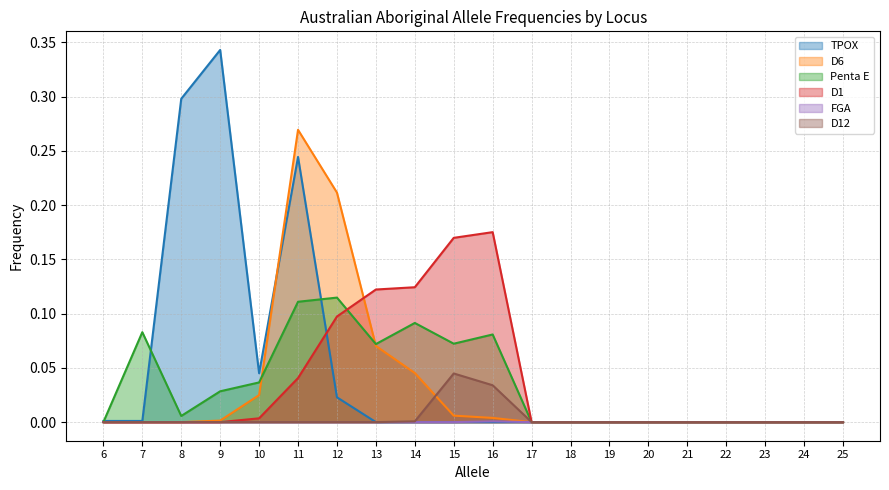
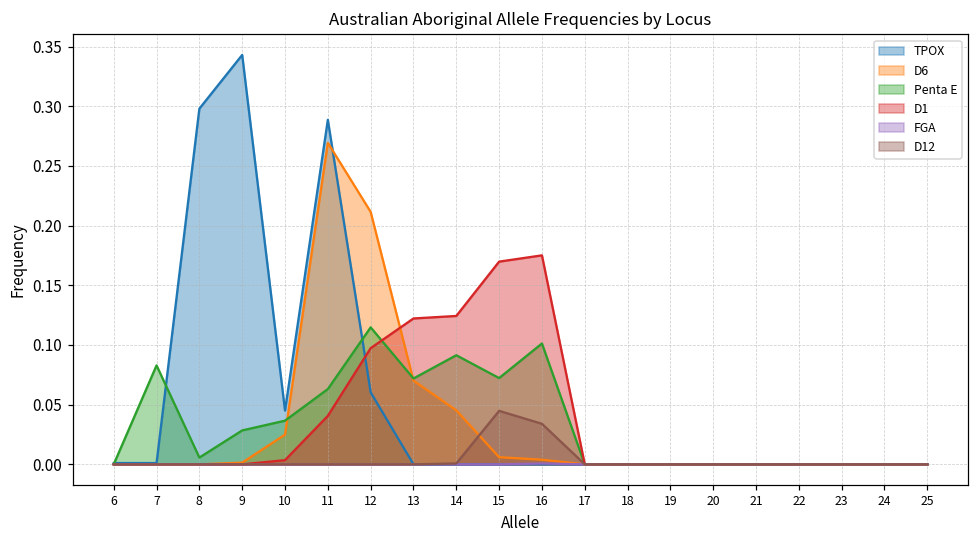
TPOX, 11: 0.244 -> 0.289
Penta E, 11: 0.111 -> 0.063
TPOX, 12: 0.023 -> 0.060
Penta E, 16: 0.081 -> 0.101
